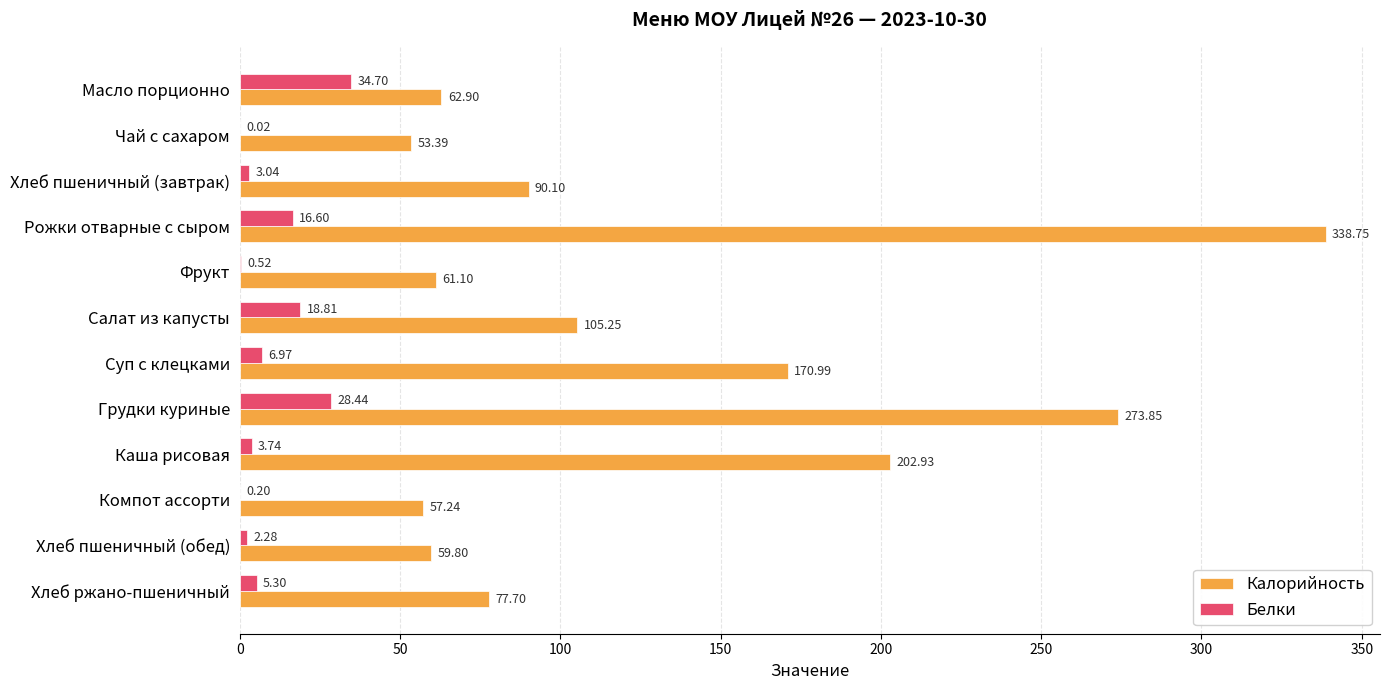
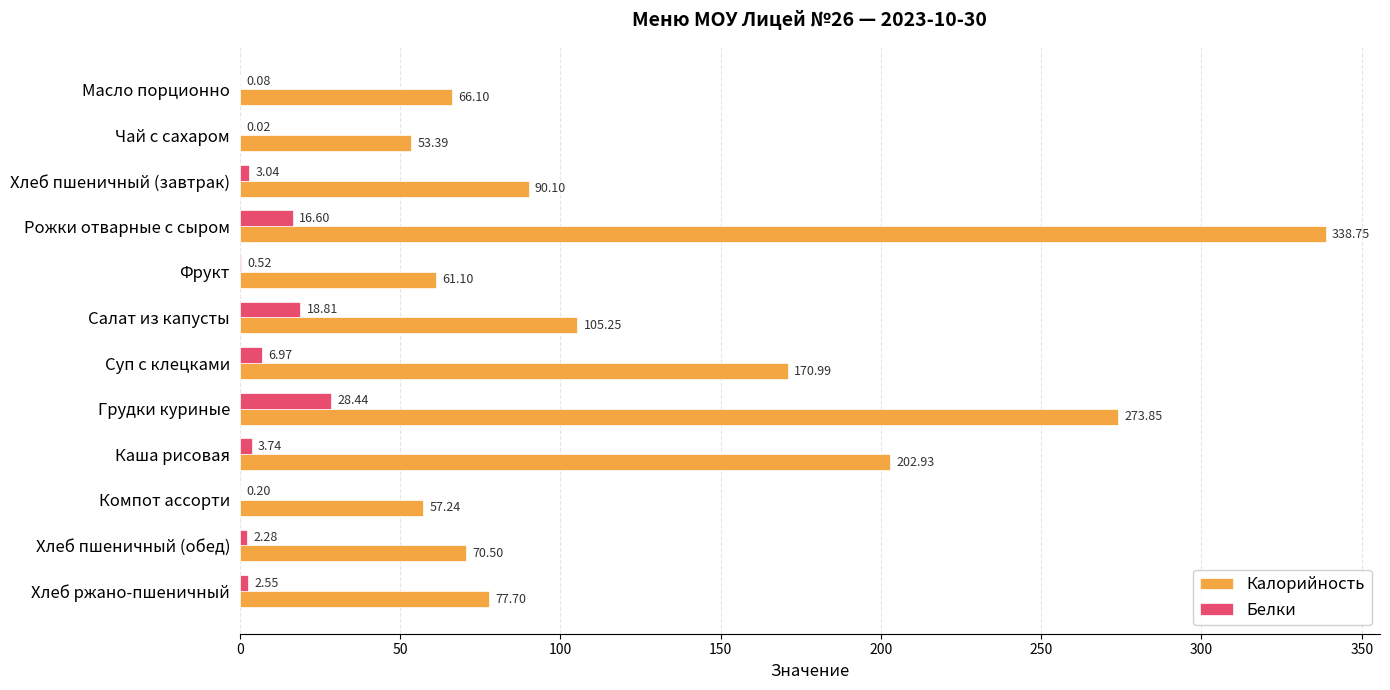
Белки, Масло порционно: 34.70 -> 0.08
Калорийность, Масло порционно: 62.90 -> 66.10
Калорийность, Хлеб пшеничный (обед): 59.80 -> 70.50
Белки, Хлеб ржано-пшеничный: 5.30 -> 2.55
